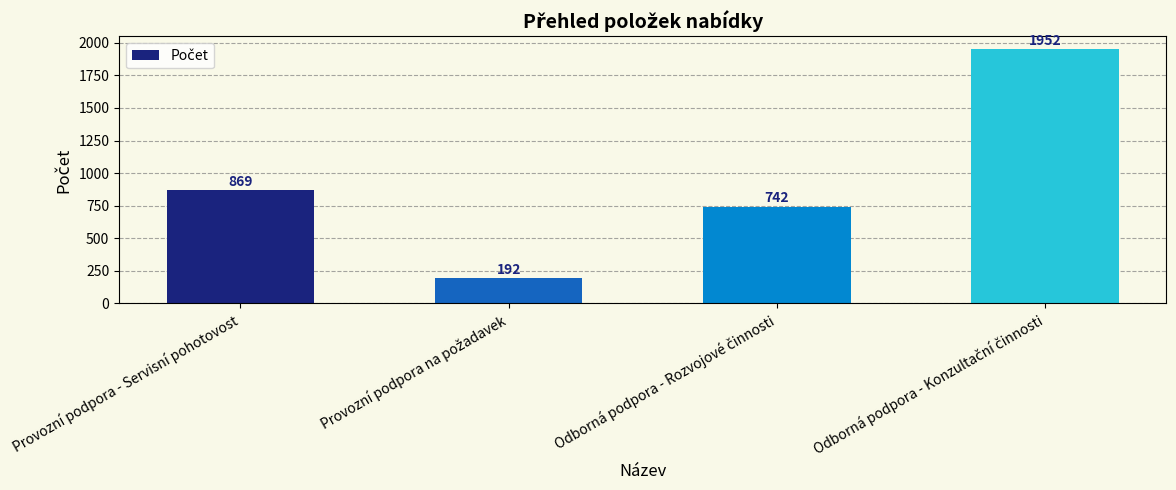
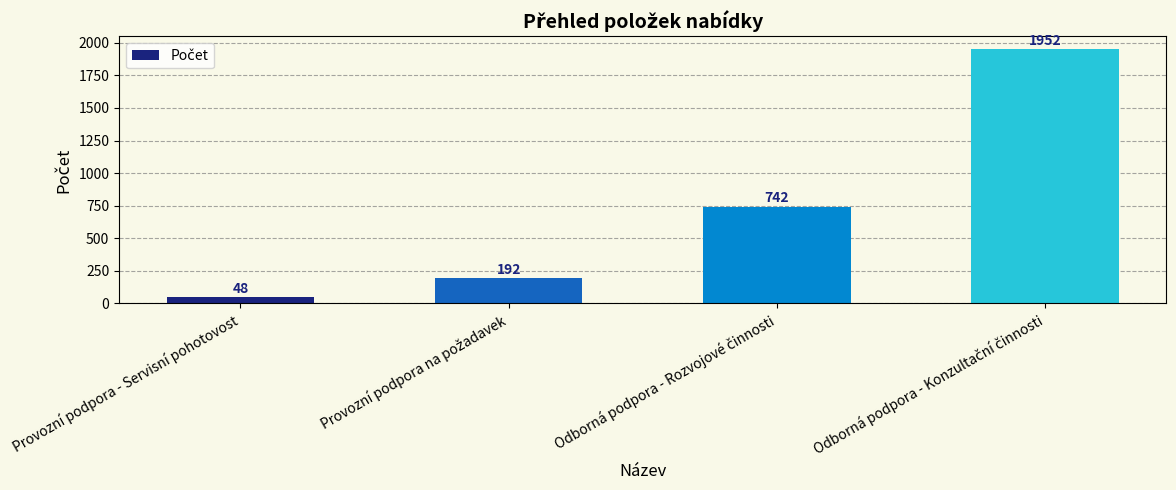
Provozní podpora - Servisní pohotovost: 869 -> 48
